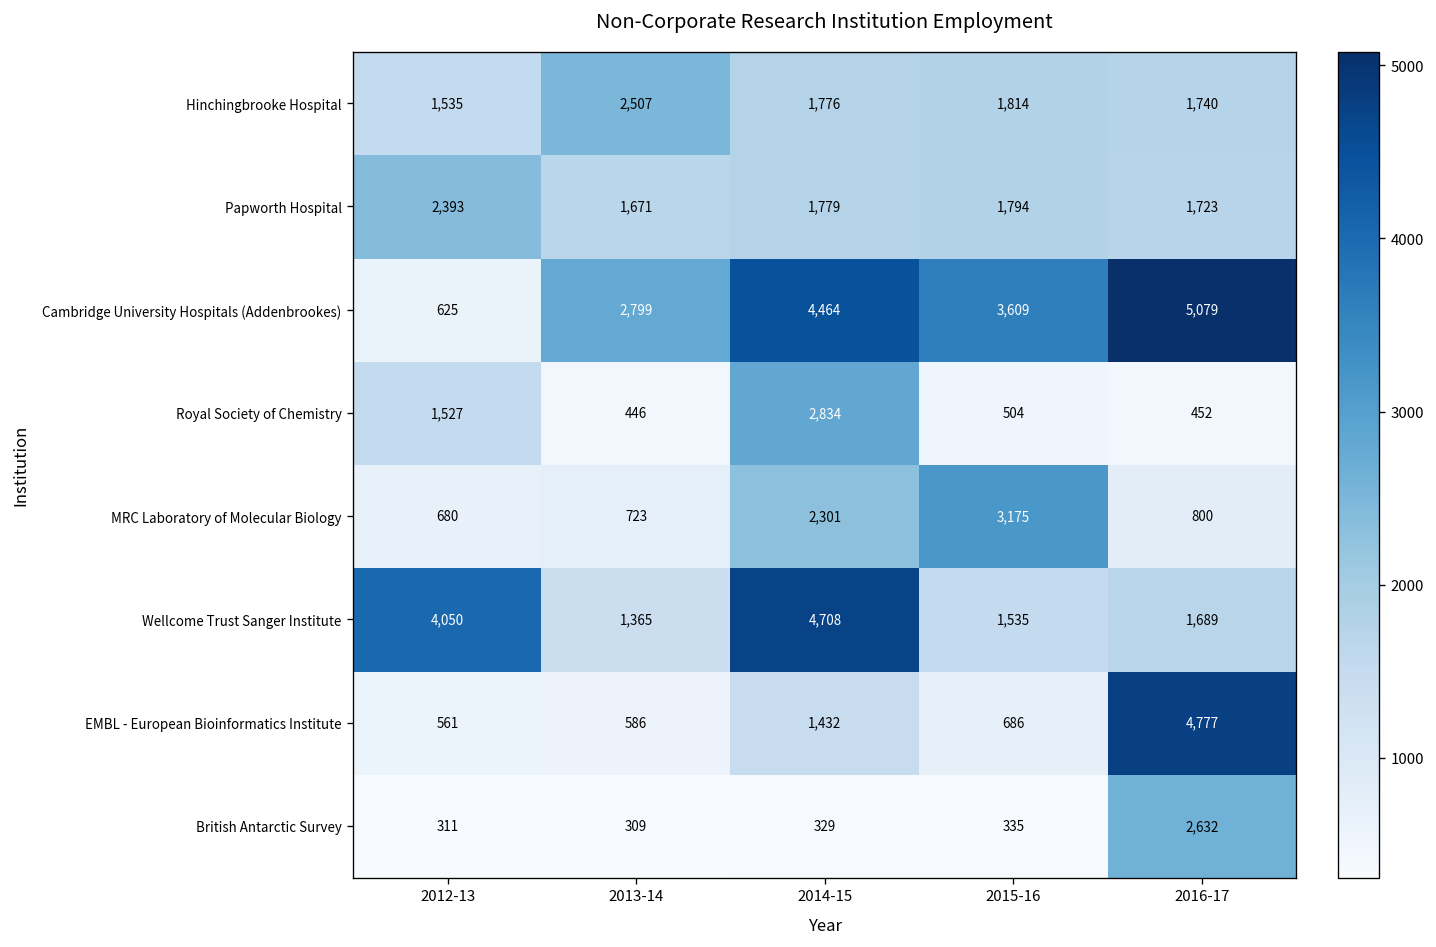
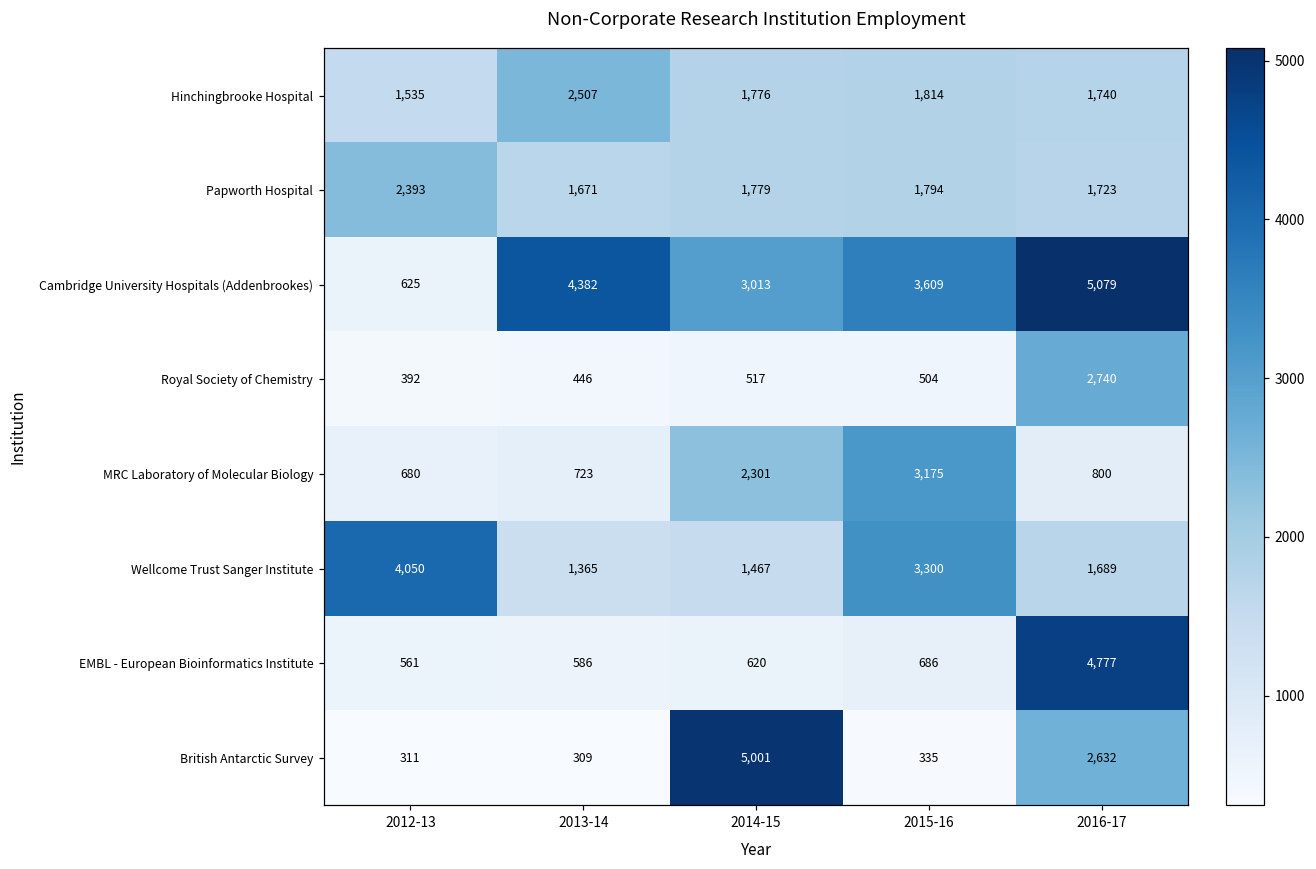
Cambridge University Hospitals (Addenbrookes), 2013-14: 2,799 -> 4,382
Cambridge University Hospitals (Addenbrookes), 2014-15: 4,464 -> 3,013
Royal Society of Chemistry, 2012-13: 1,527 -> 392
Royal Society of Chemistry, 2014-15: 2,834 -> 517
Royal Society of Chemistry, 2016-17: 452 -> 2,740
Wellcome Trust Sanger Institute, 2014-15: 4,708 -> 1,467
Wellcome Trust Sanger Institute, 2015-16: 1,535 -> 3,300
EMBL - European Bioinformatics Institute, 2014-15: 1,432 -> 620
British Antarctic Survey, 2014-15: 329 -> 5,001
